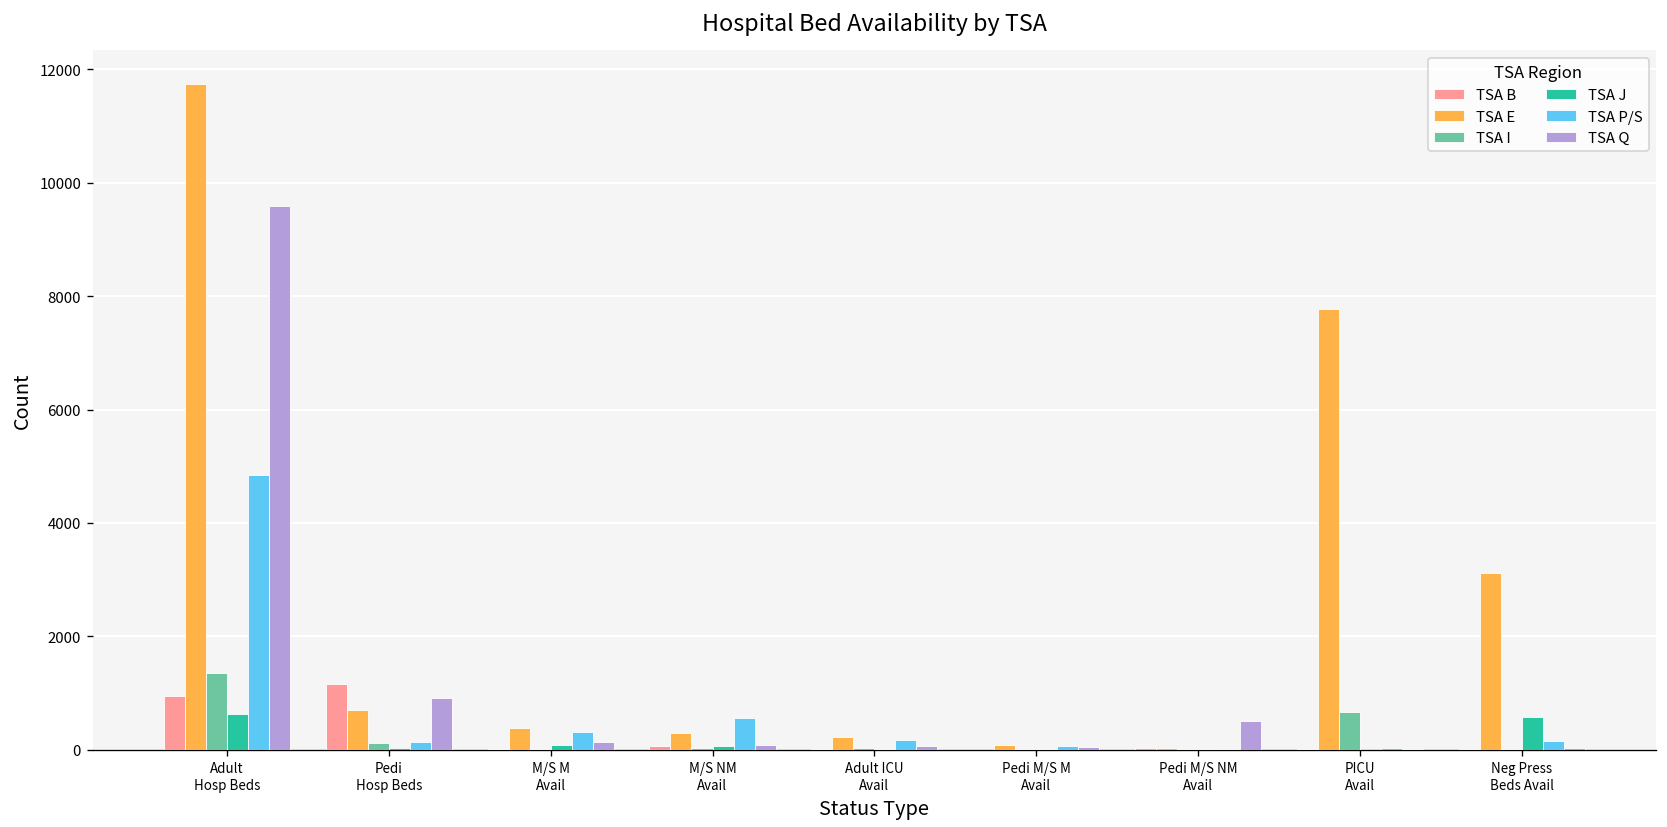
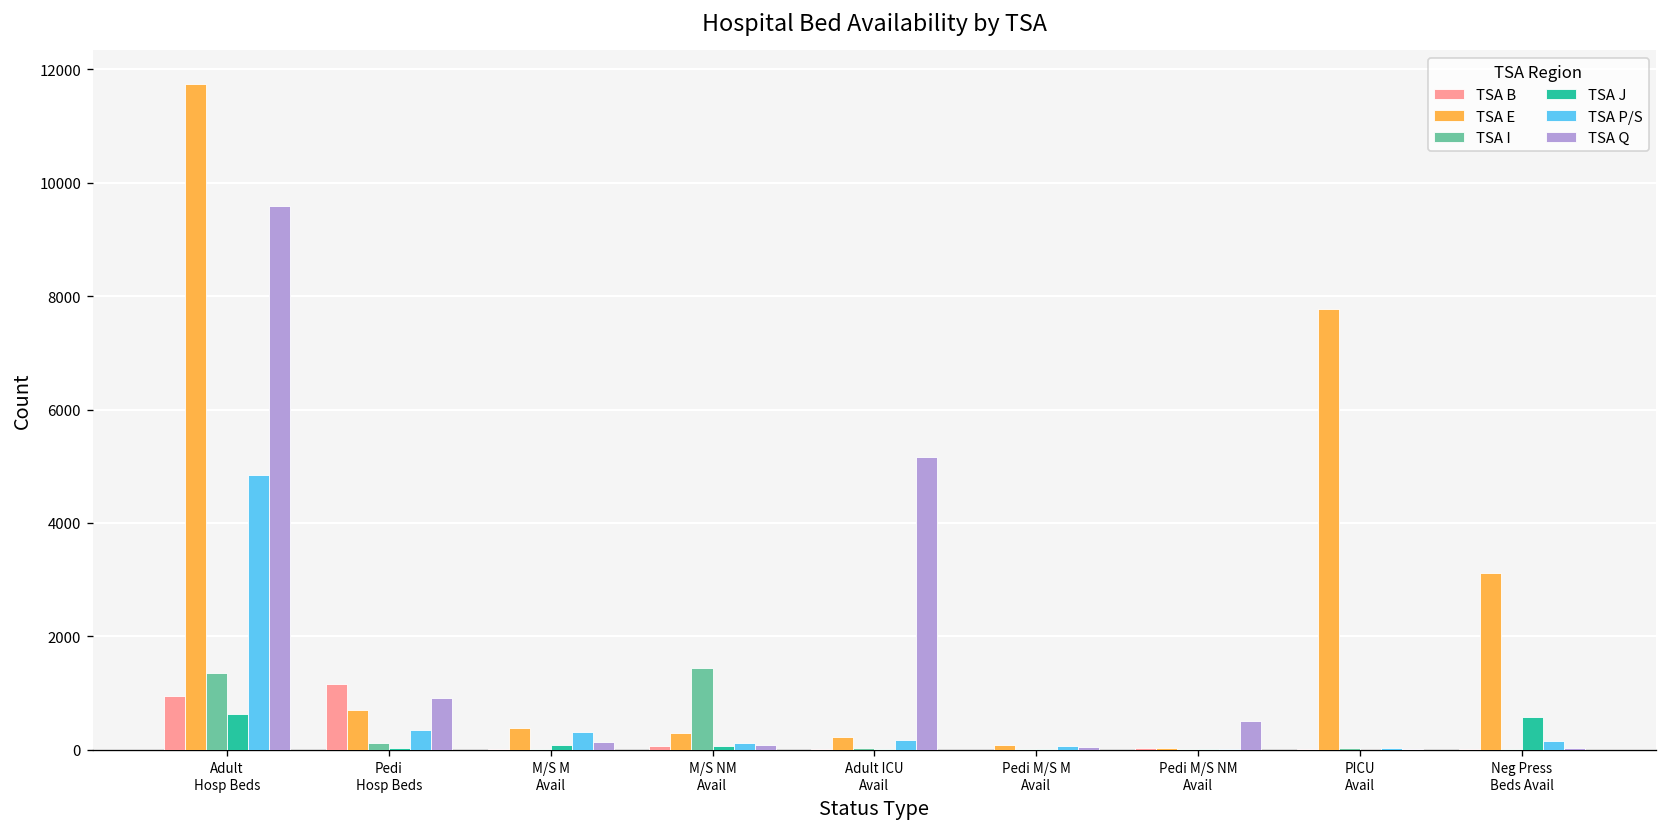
TSA P/S, Pedi Hosp Beds: 100 -> 300
TSA I, M/S NM Avail: 0 -> 1400
TSA P/S, M/S NM Avail: 600 -> 100
TSA Q, Adult ICU Avail: 100 -> 5200
TSA I, PICU Avail: 700 -> 0
